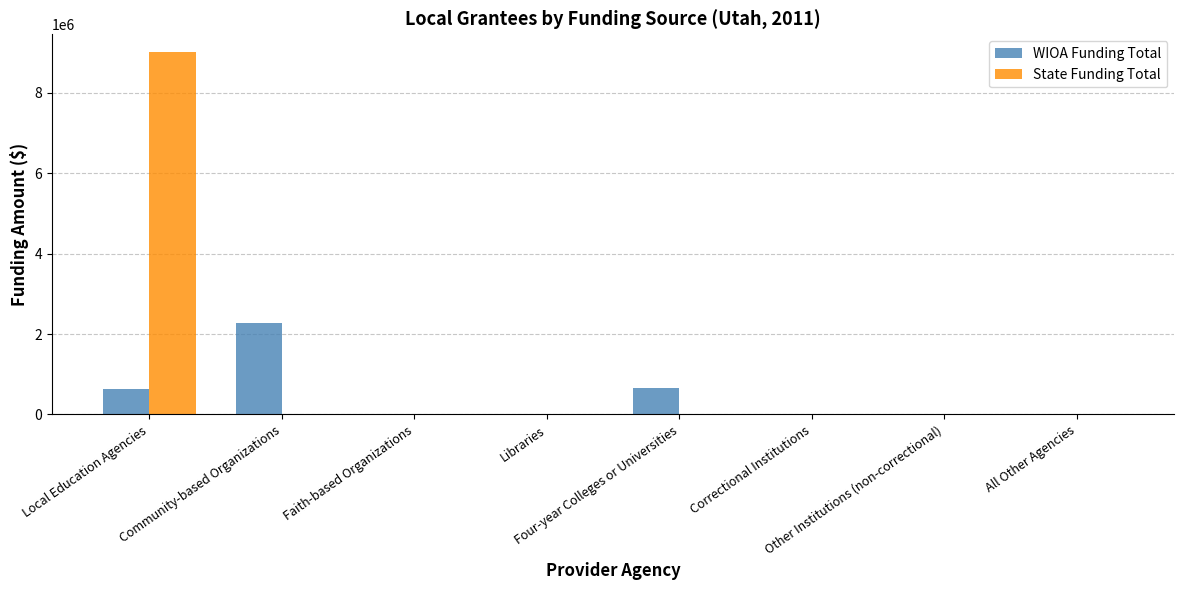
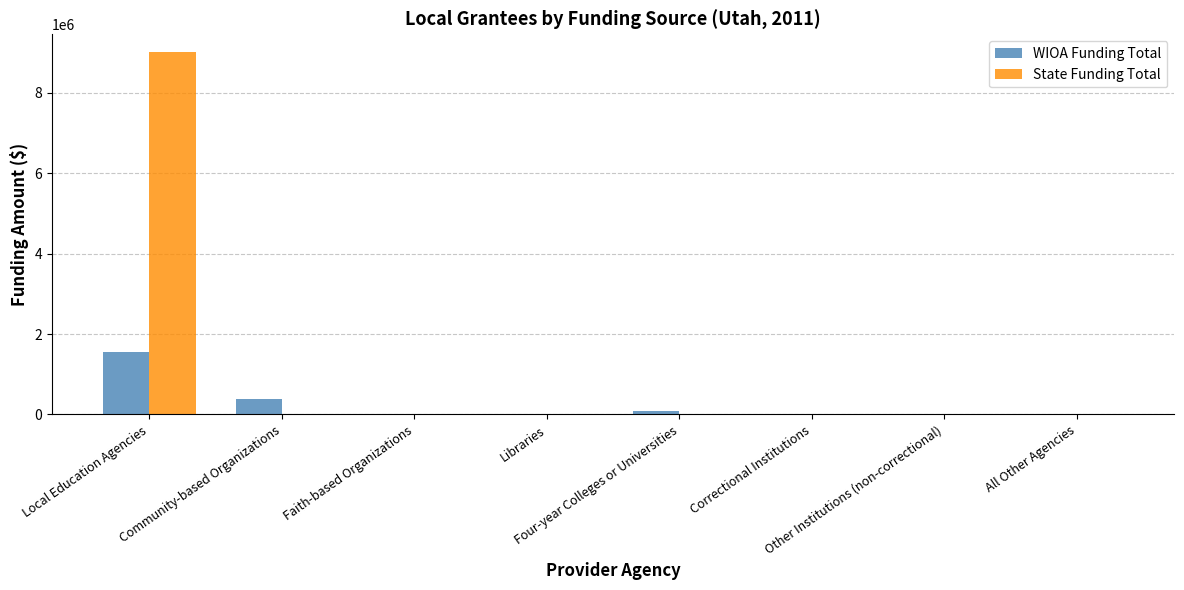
WIOA Funding Total, Local Education Agencies: 600000 -> 1600000
WIOA Funding Total, Community-based Organizations: 2300000 -> 400000
WIOA Funding Total, Four-year Colleges or Universities: 700000 -> 100000
